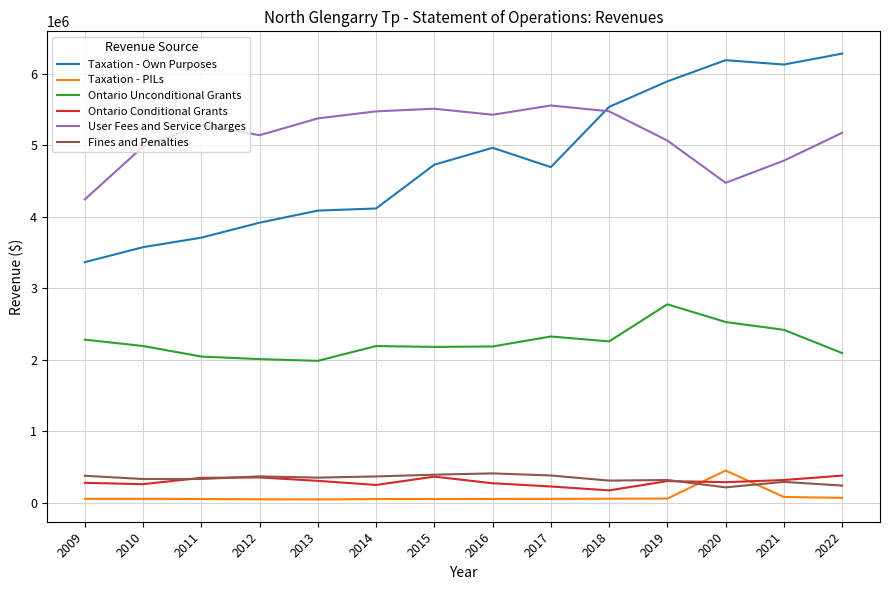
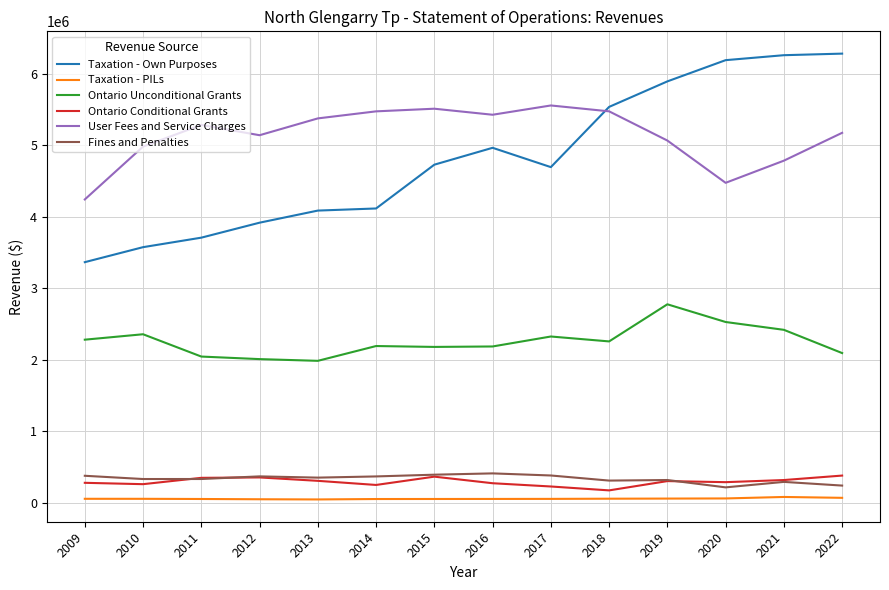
Ontario Unconditional Grants, 2010: 2200000 -> 2400000
Taxation - PILs, 2020: 500000 -> 100000
Taxation - Own Purposes, 2021: 6100000 -> 6300000
